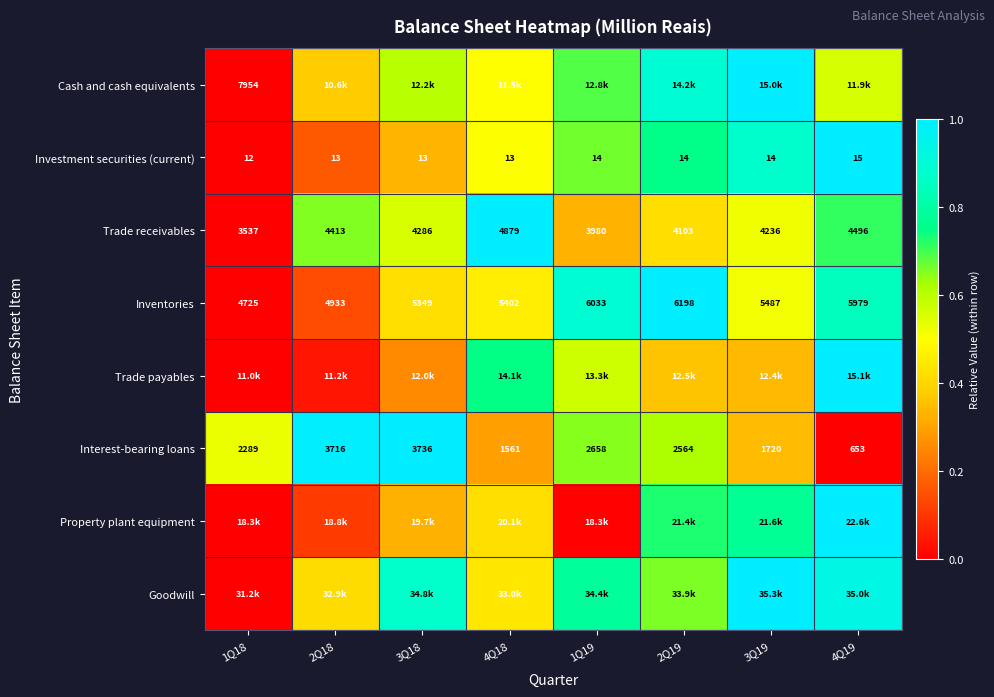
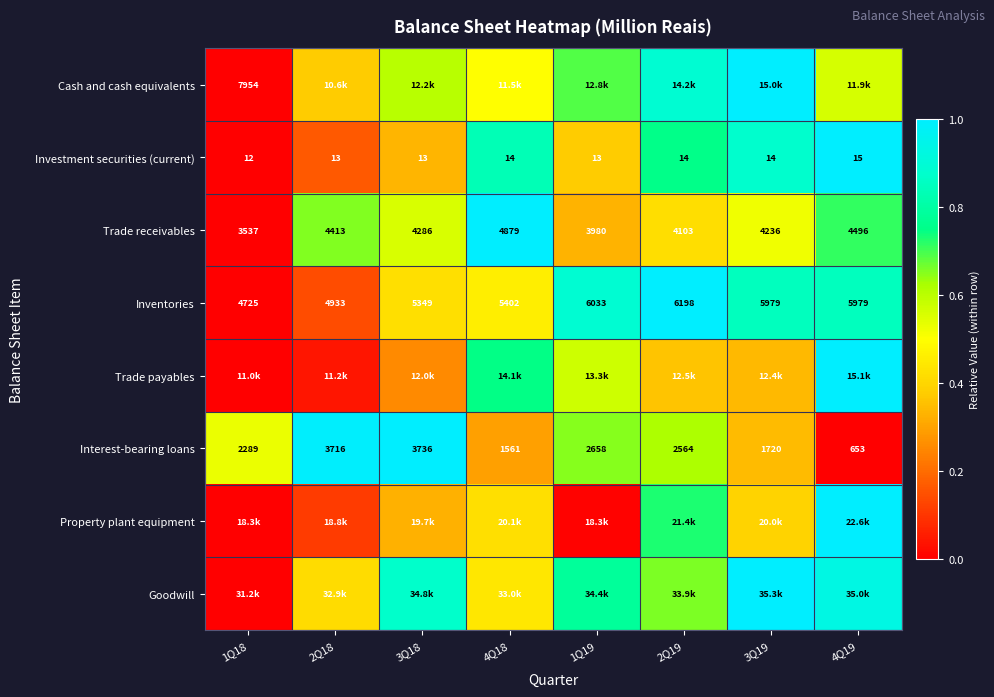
Investment securities (current), 4Q18: 13 -> 14
Investment securities (current), 1Q19: 14 -> 13
Inventories, 3Q19: 5487 -> 5979
Property plant equipment, 3Q19: 21.6k -> 20.0k
